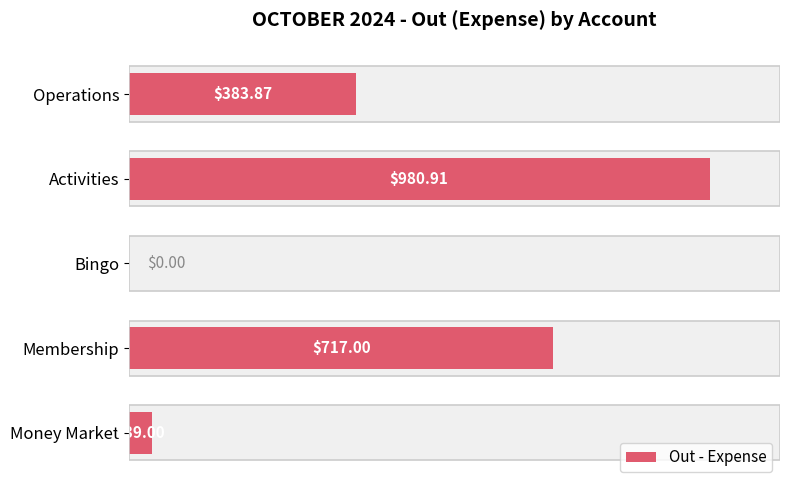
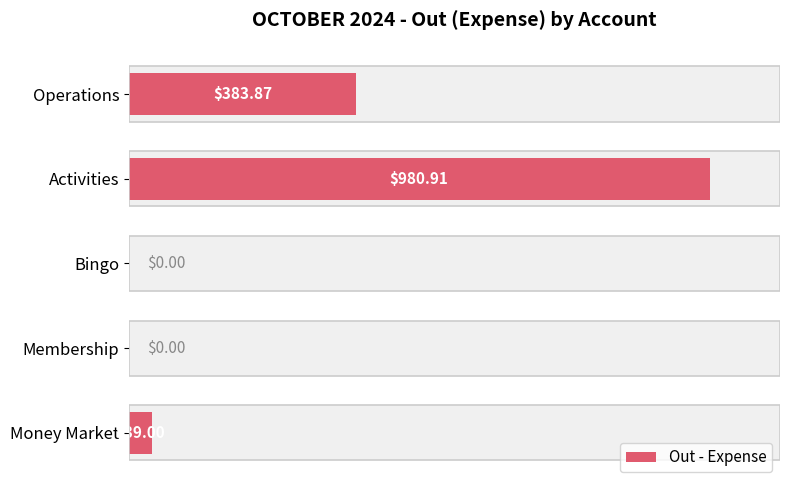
Out - Expense, Membership: $717.00 -> $0.00
